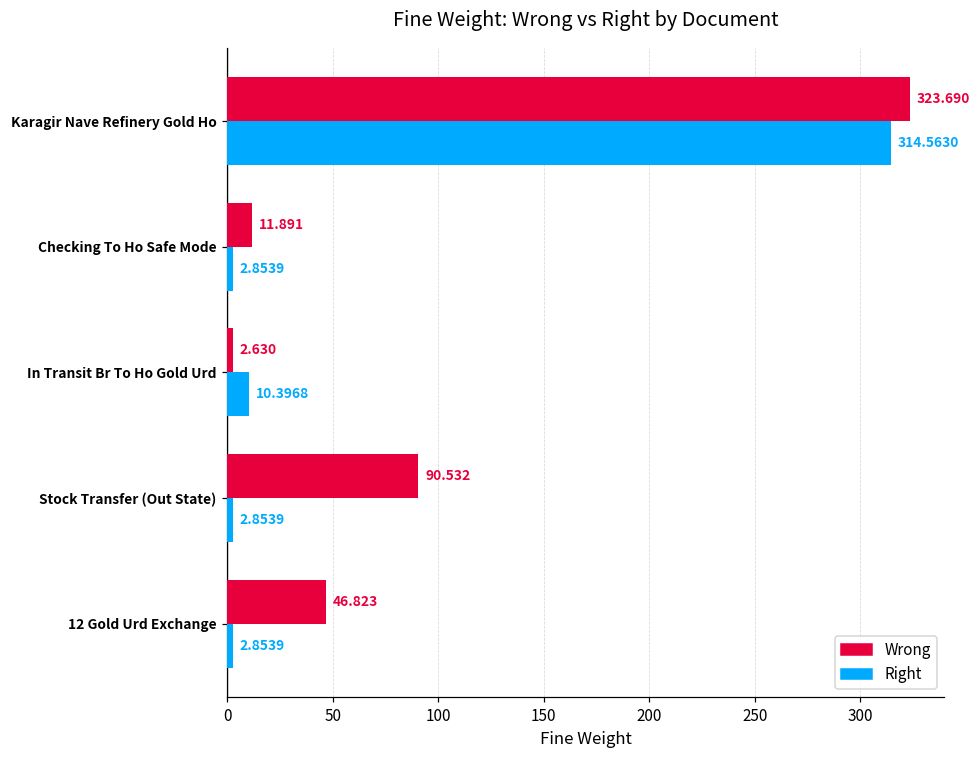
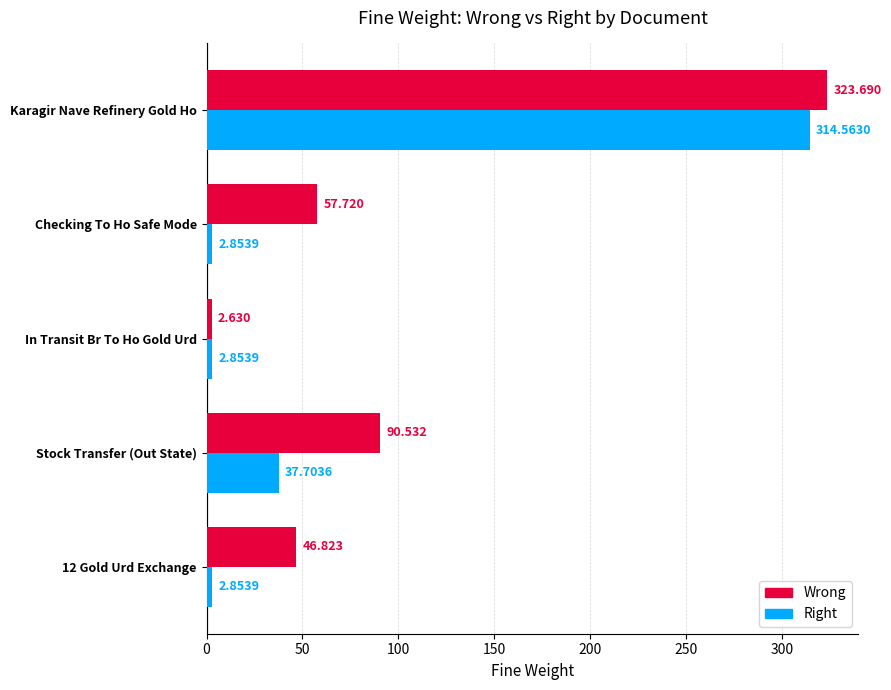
Wrong, Checking To Ho Safe Mode: 11.891 -> 57.720
Right, In Transit Br To Ho Gold Urd: 10.3968 -> 2.8539
Right, Stock Transfer (Out State): 2.8539 -> 37.7036
